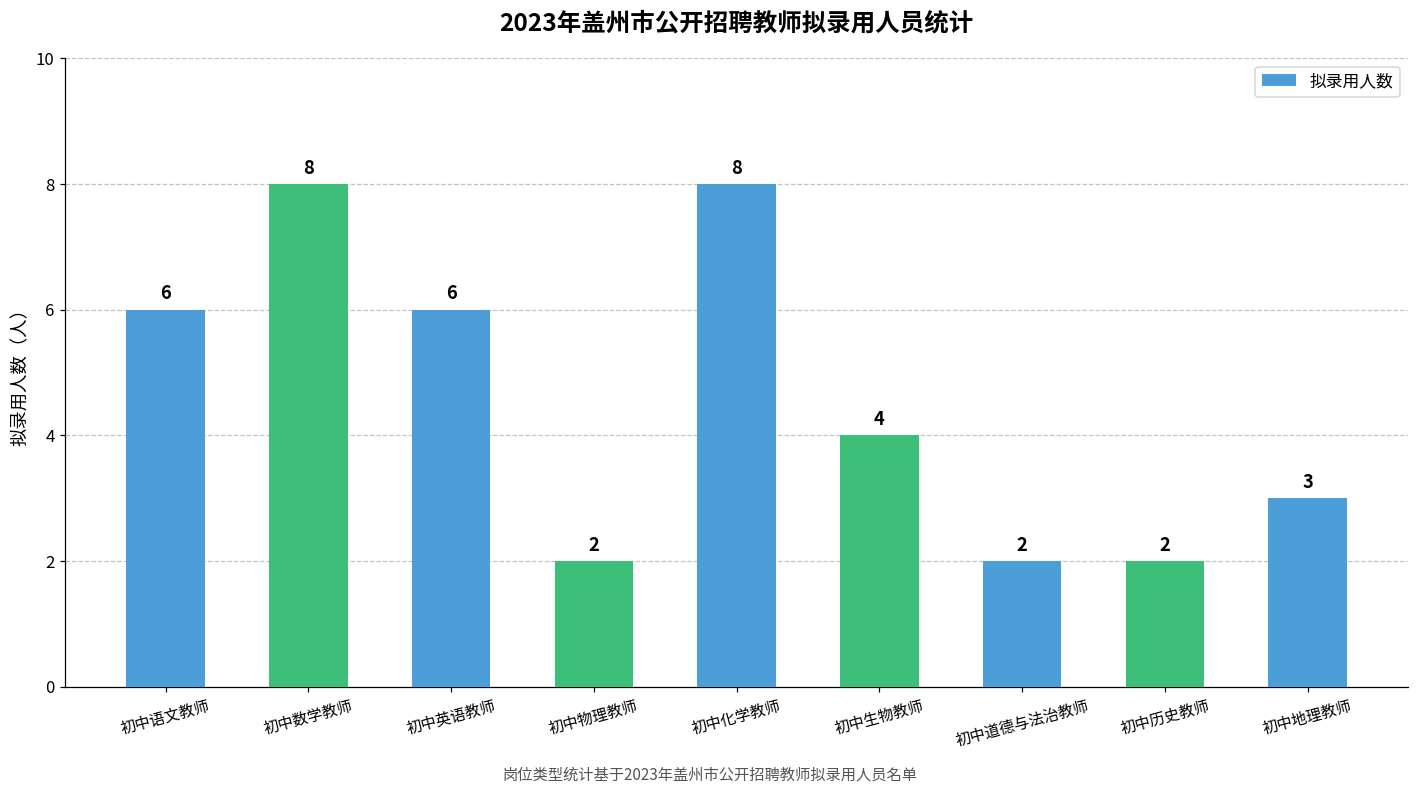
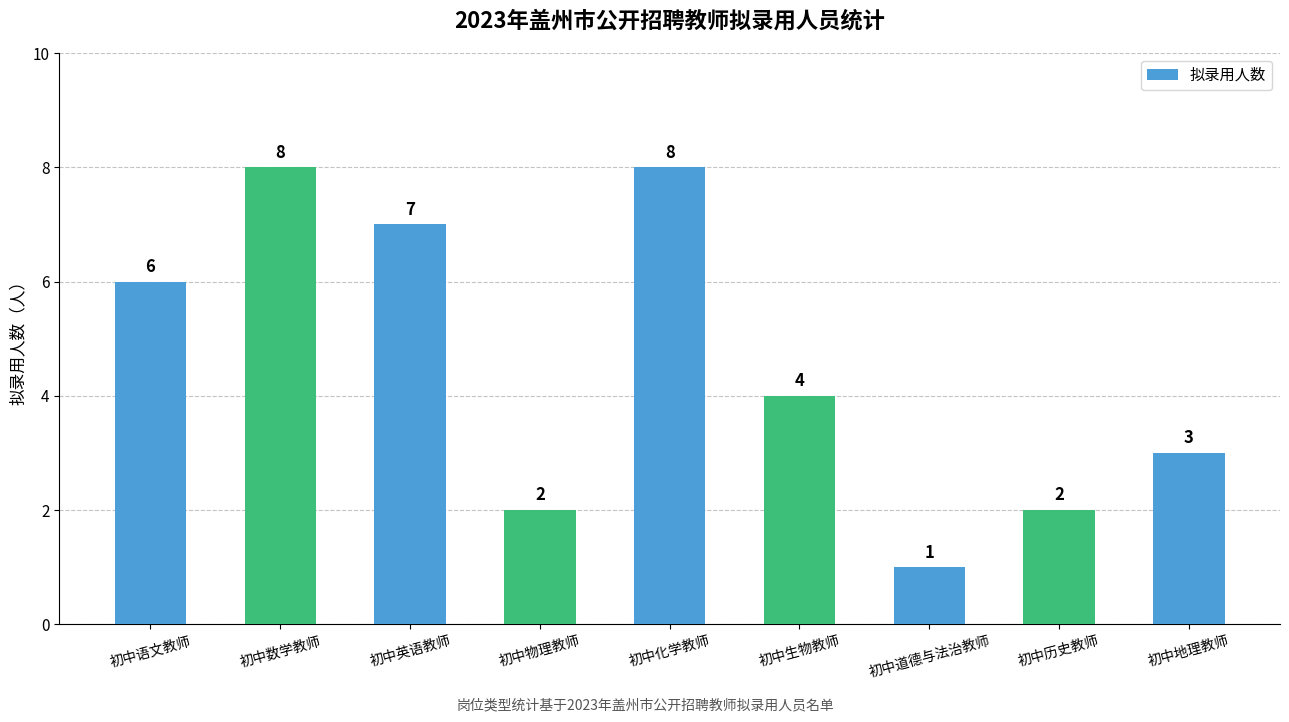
初中英语教师: 6 -> 7
初中道德与法治教师: 2 -> 1
